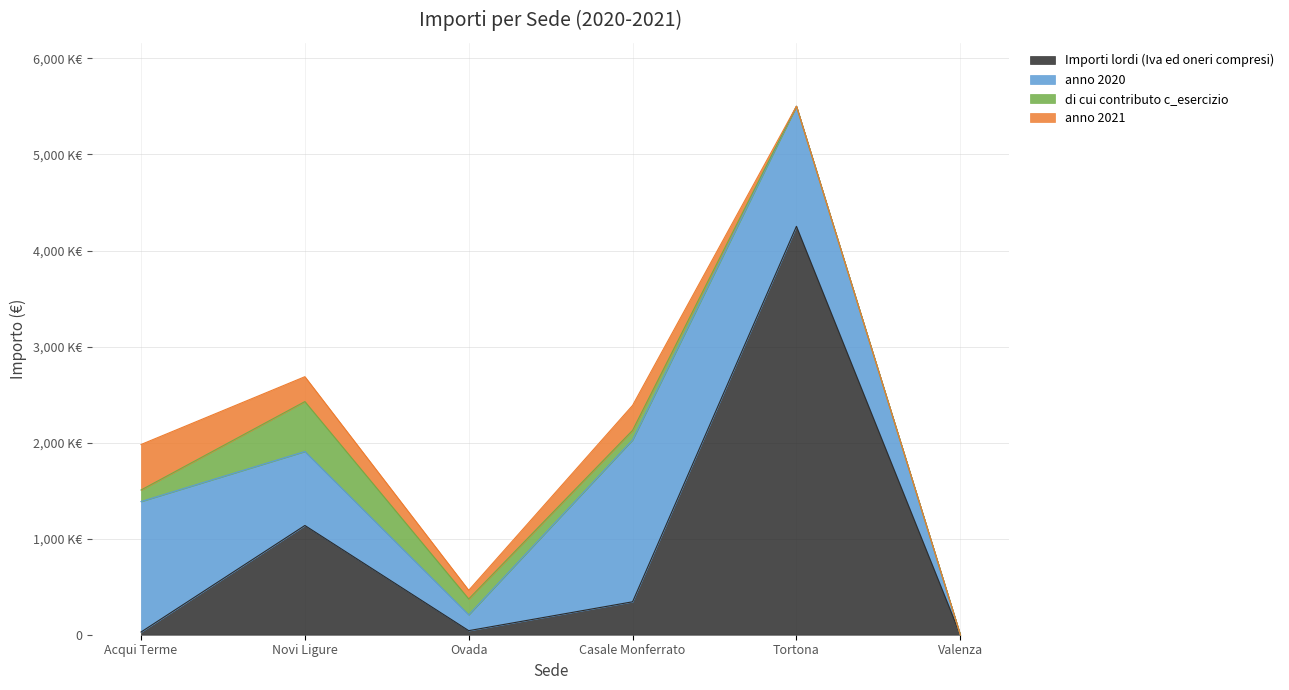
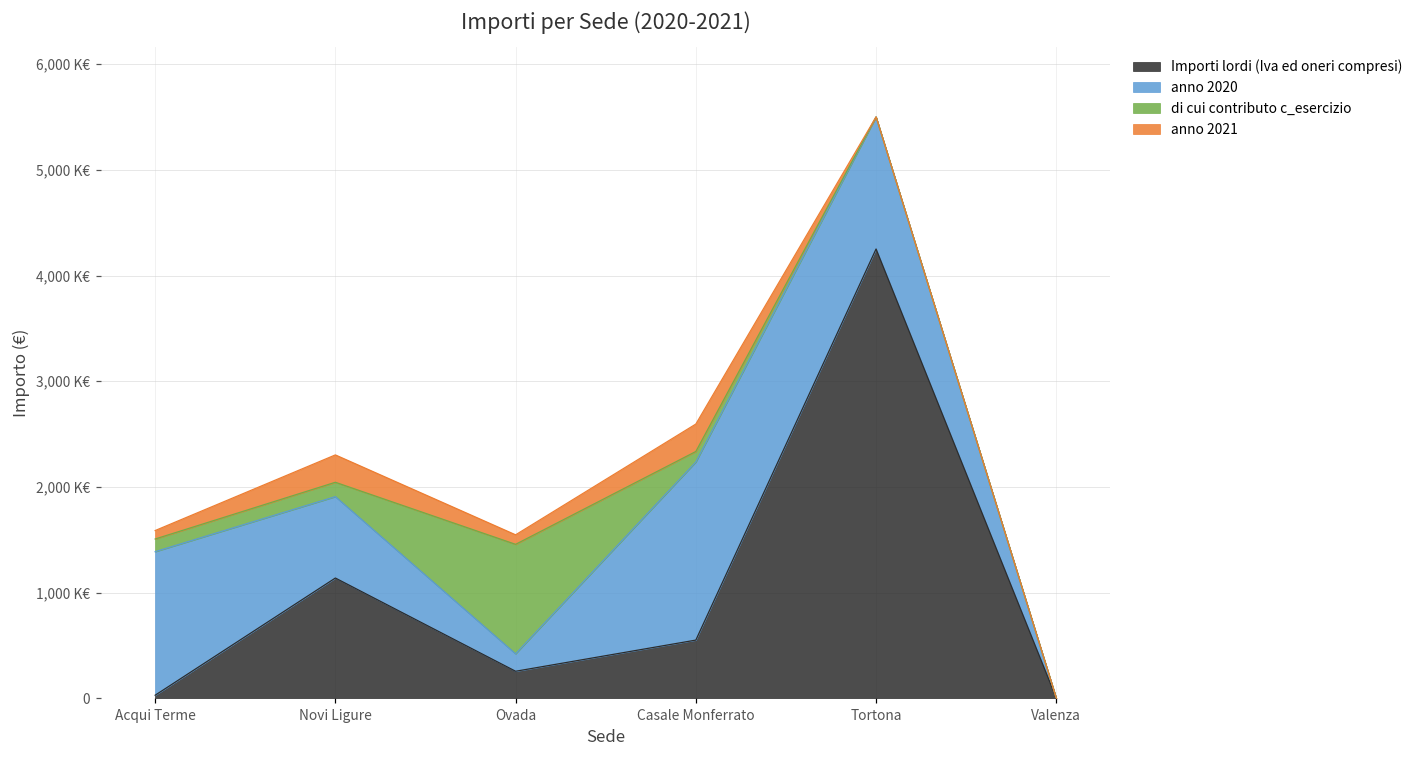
anno 2021, Acqui Terme: 500 K€ -> 100 K€
di cui contributo c_esercizio, Novi Ligure: 500 K€ -> 100 K€
Importi lordi (Iva ed oneri compresi), Ovada: 0 K€ -> 300 K€
di cui contributo c_esercizio, Ovada: 200 K€ -> 1,000 K€
Importi lordi (Iva ed oneri compresi), Casale Monferrato: 300 K€ -> 600 K€
